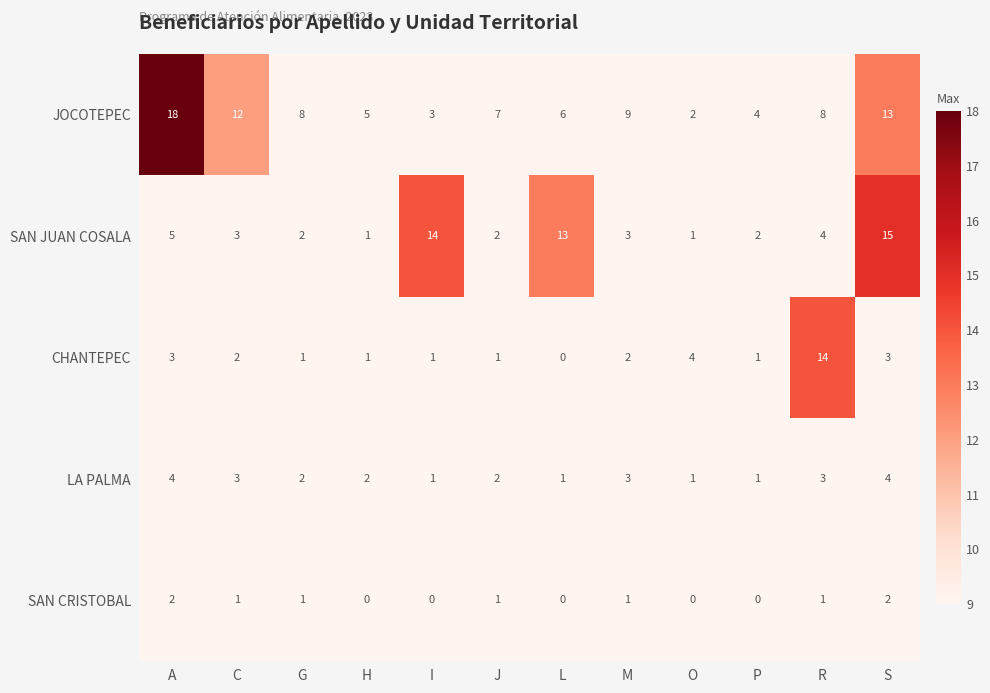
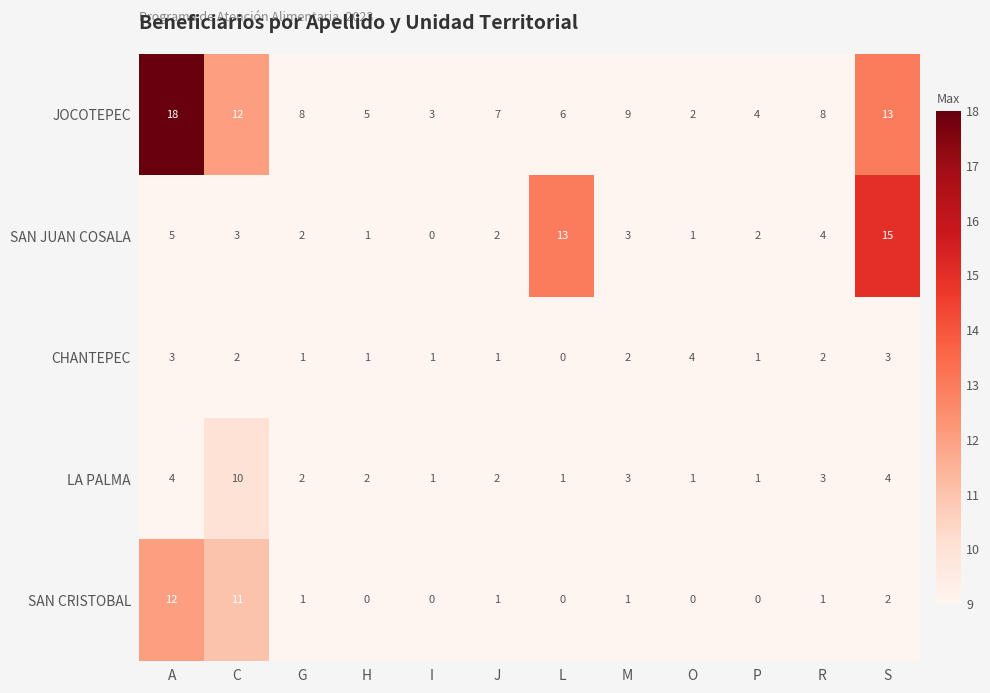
SAN JUAN COSALA, I: 14 -> 0
CHANTEPEC, R: 14 -> 2
LA PALMA, C: 3 -> 10
SAN CRISTOBAL, A: 2 -> 12
SAN CRISTOBAL, C: 1 -> 11
